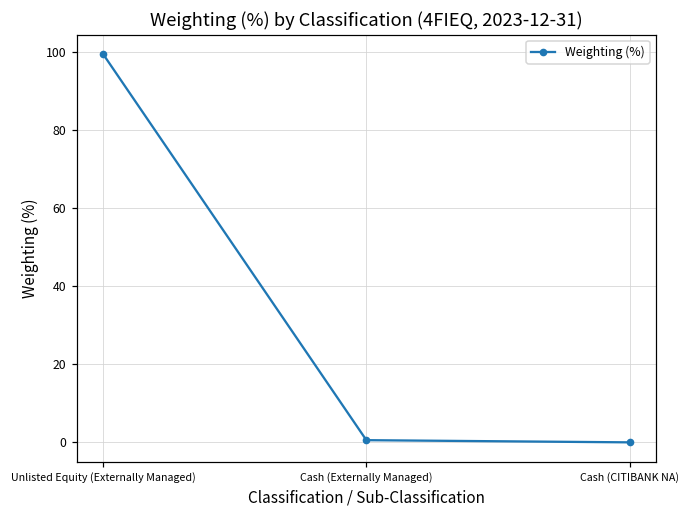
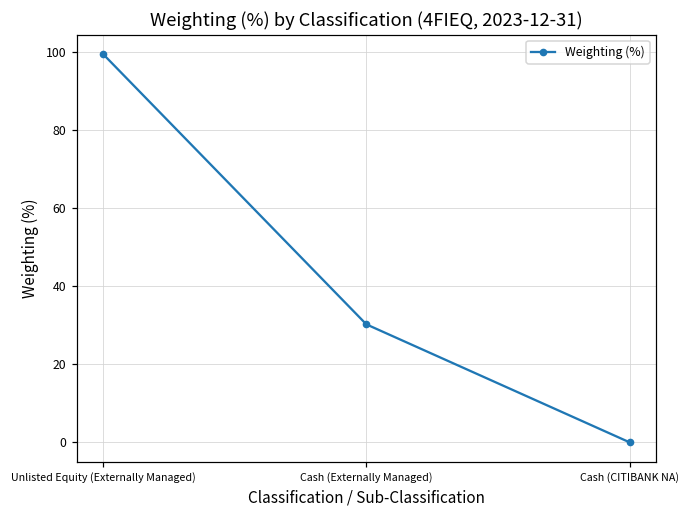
Cash (Externally Managed): 0 -> 30
